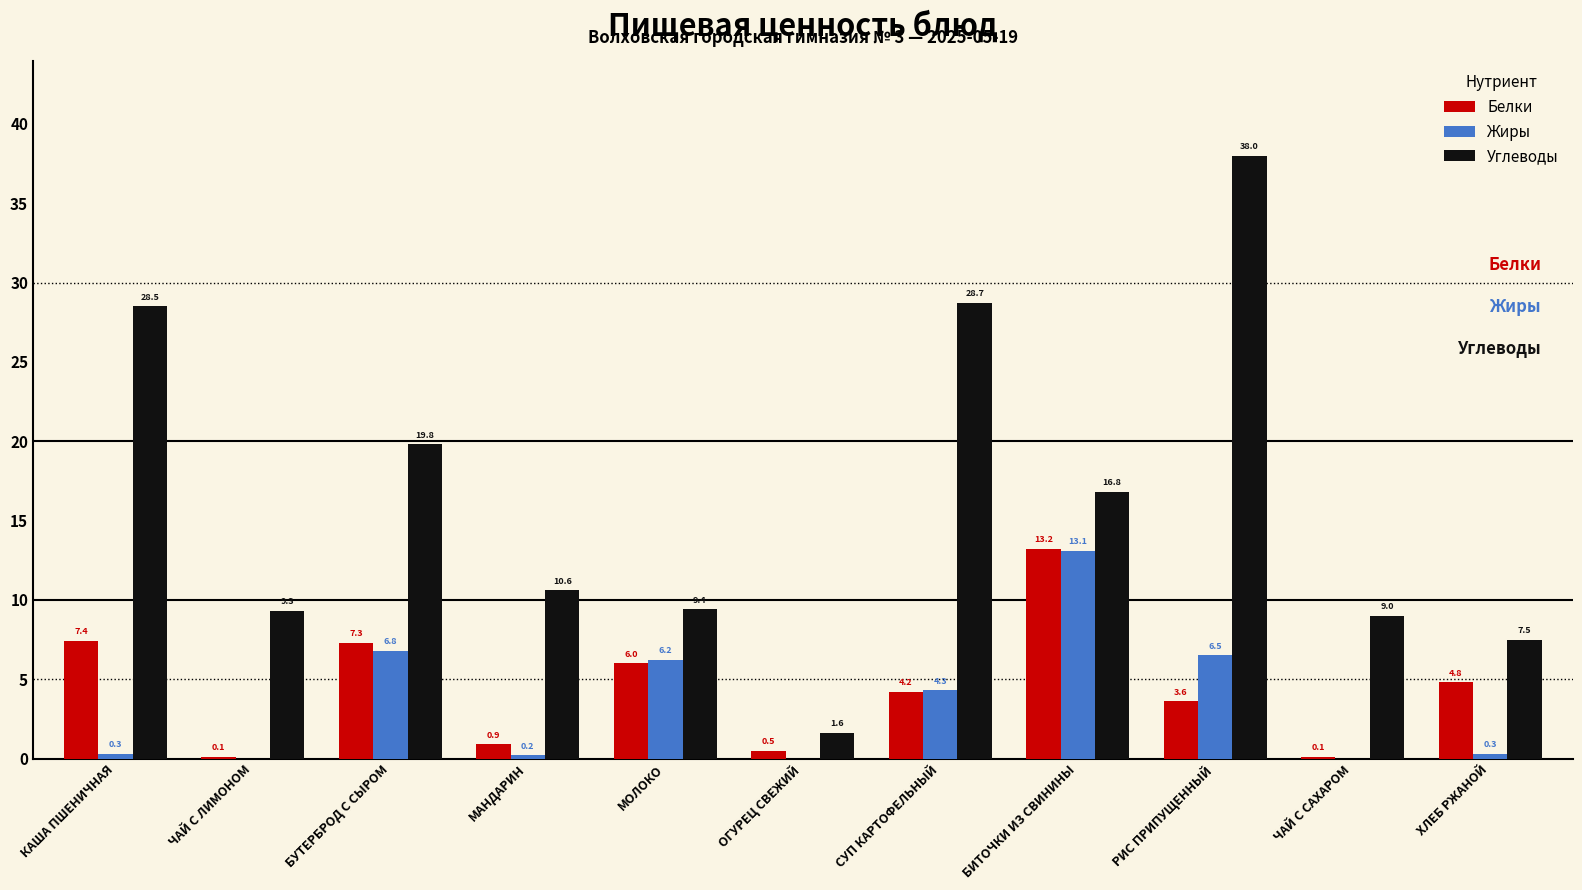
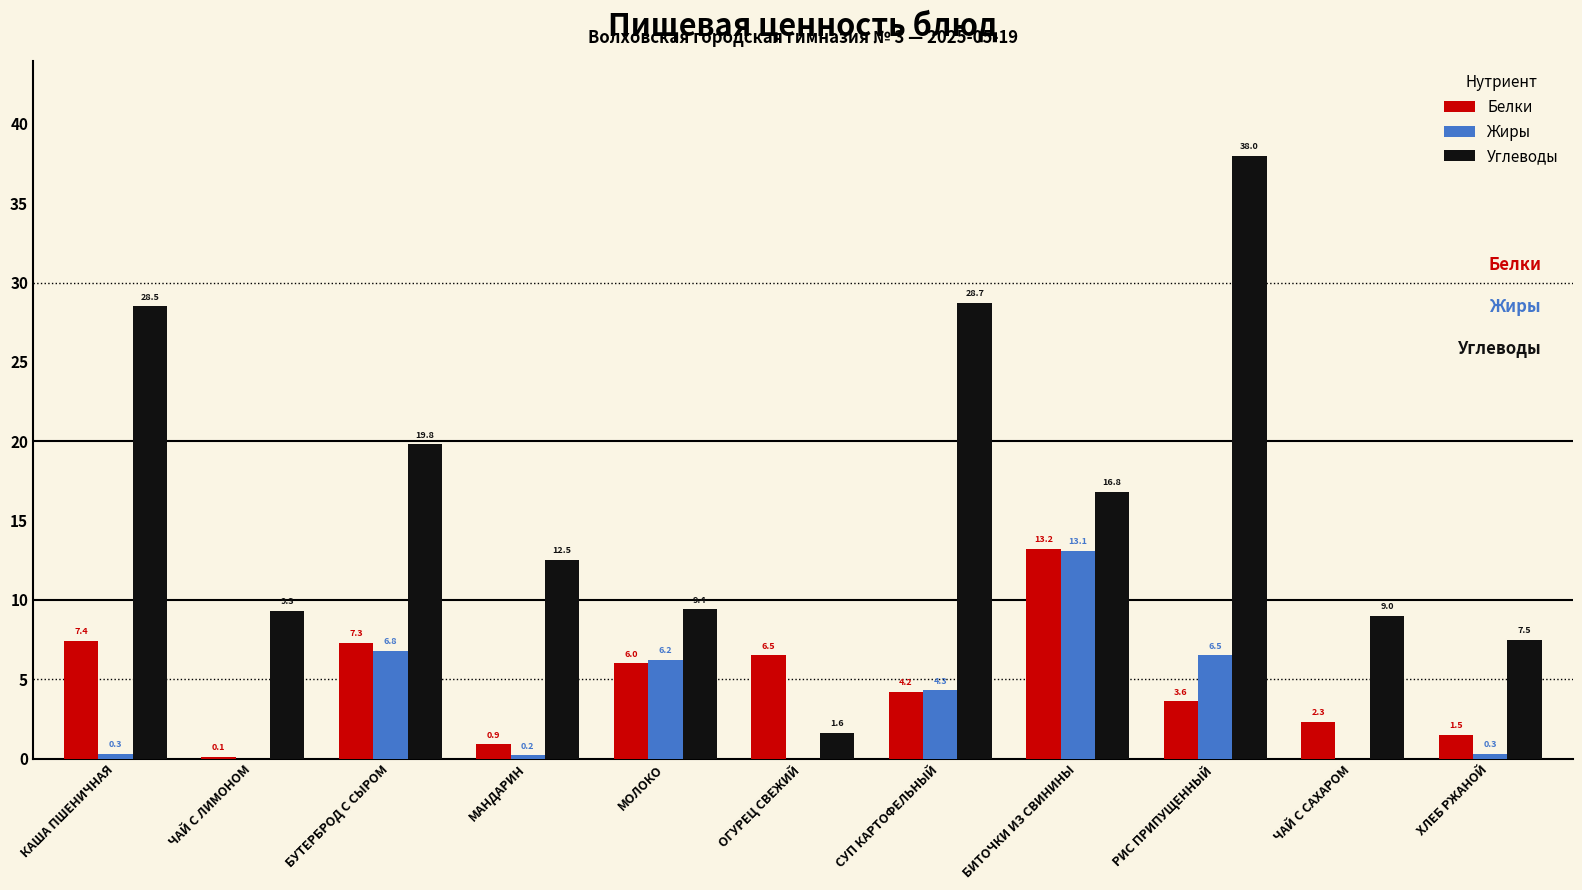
Углеводы, МАНДАРИН: 10.6 -> 12.5
Белки, ОГУРЕЦ СВЕЖИЙ: 0.5 -> 6.5
Белки, ЧАЙ С САХАРОМ: 0.1 -> 2.3
Белки, ХЛЕБ РЖАНОЙ: 4.8 -> 1.5
